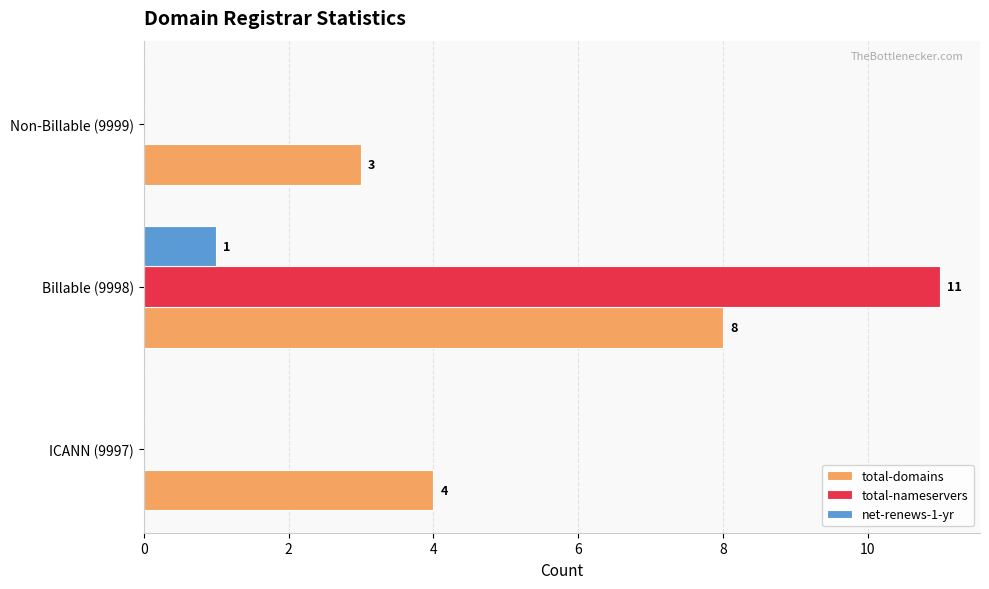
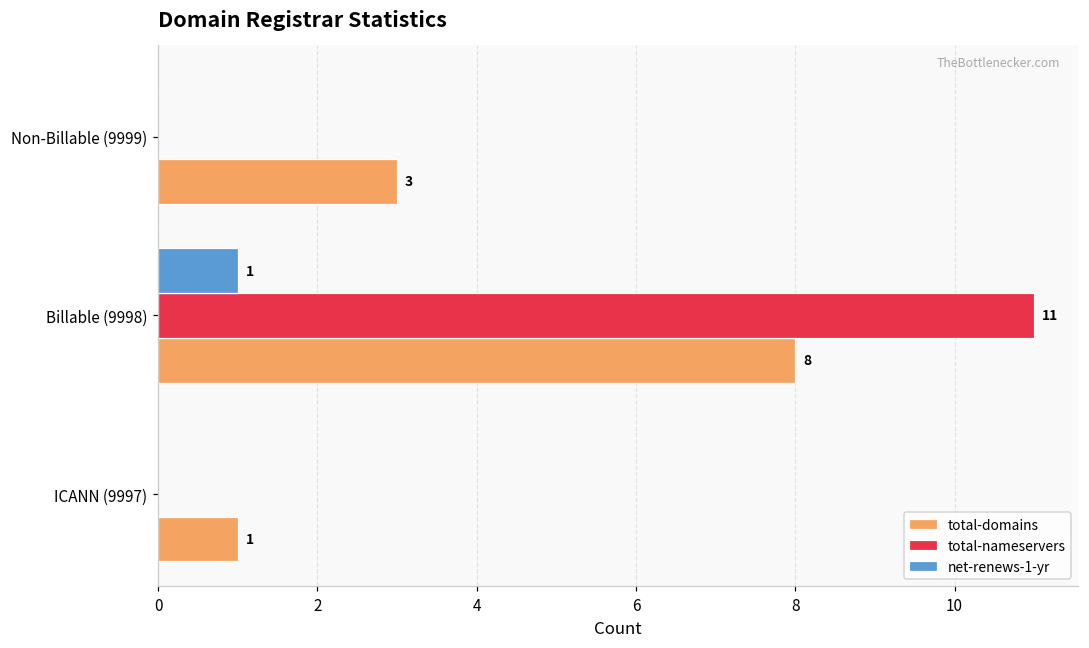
total-domains, ICANN (9997): 4 -> 1
